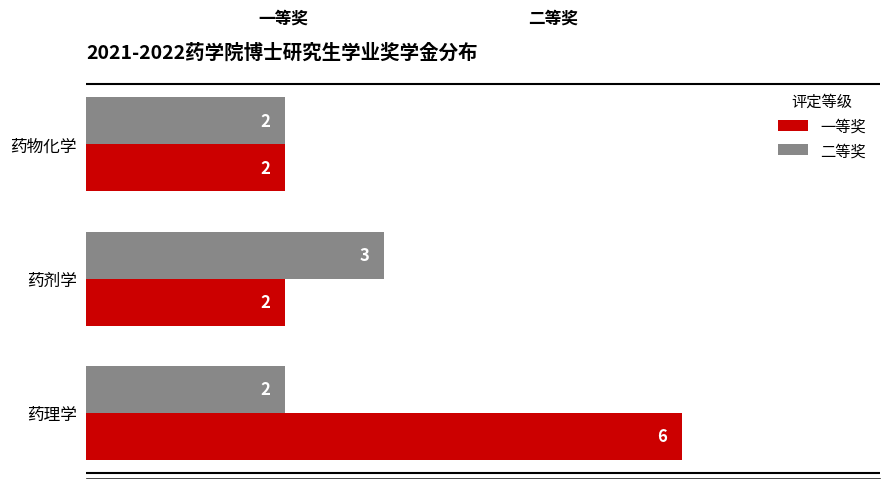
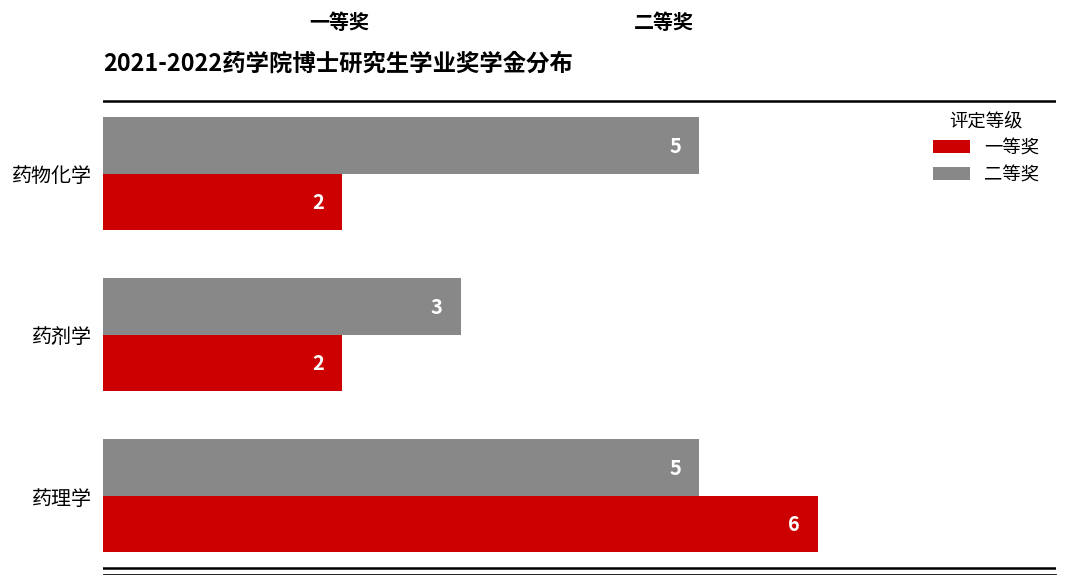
二等奖, 药物化学: 2 -> 5
二等奖, 药理学: 2 -> 5
